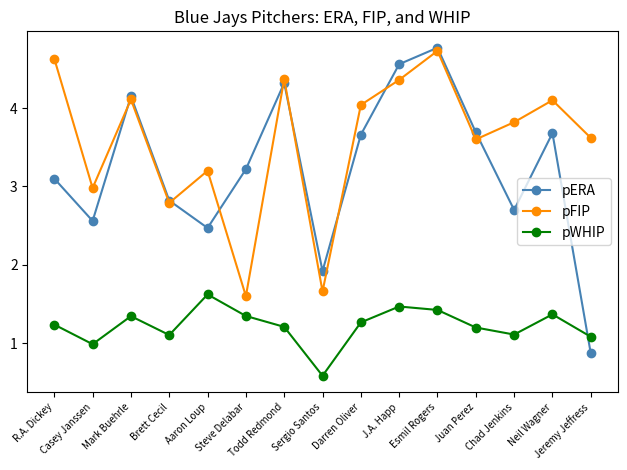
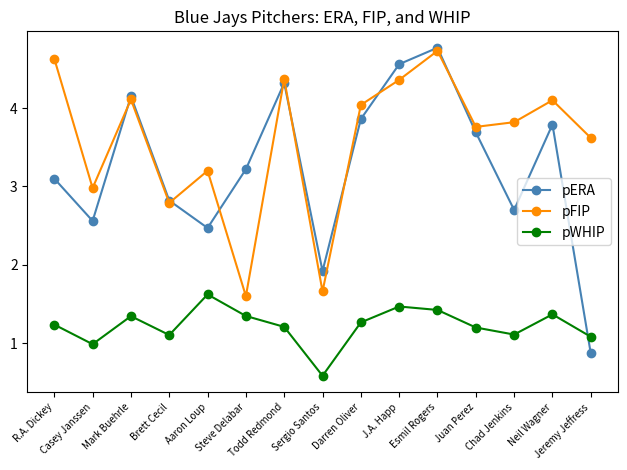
pERA, Darren Oliver: 3.7 -> 3.9
pFIP, Juan Perez: 3.6 -> 3.8
pERA, Neil Wagner: 3.7 -> 3.8
